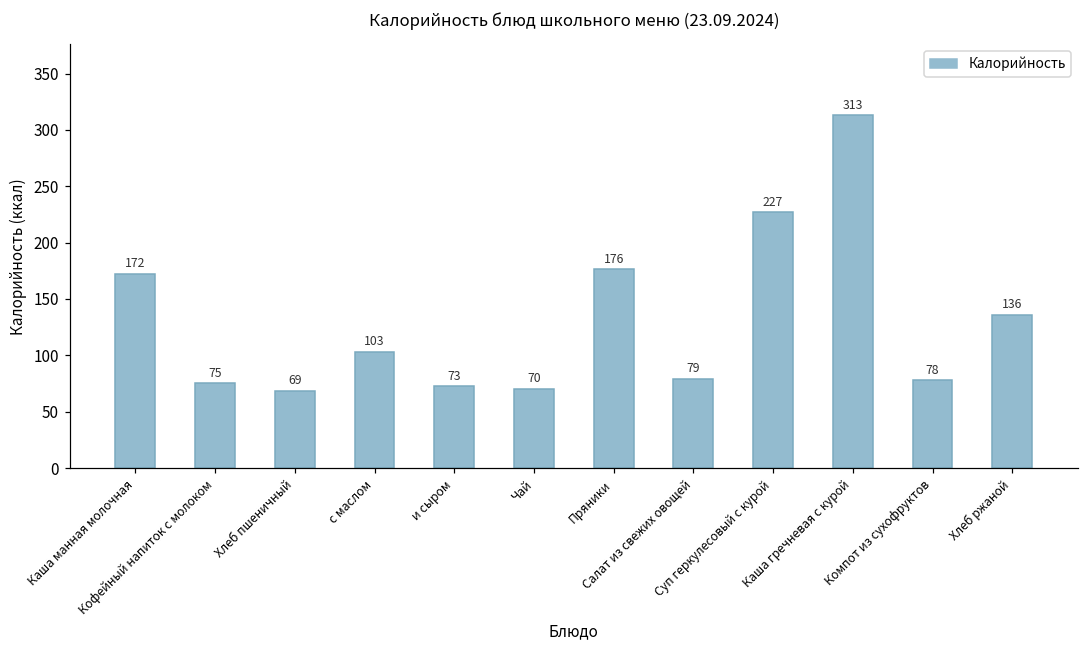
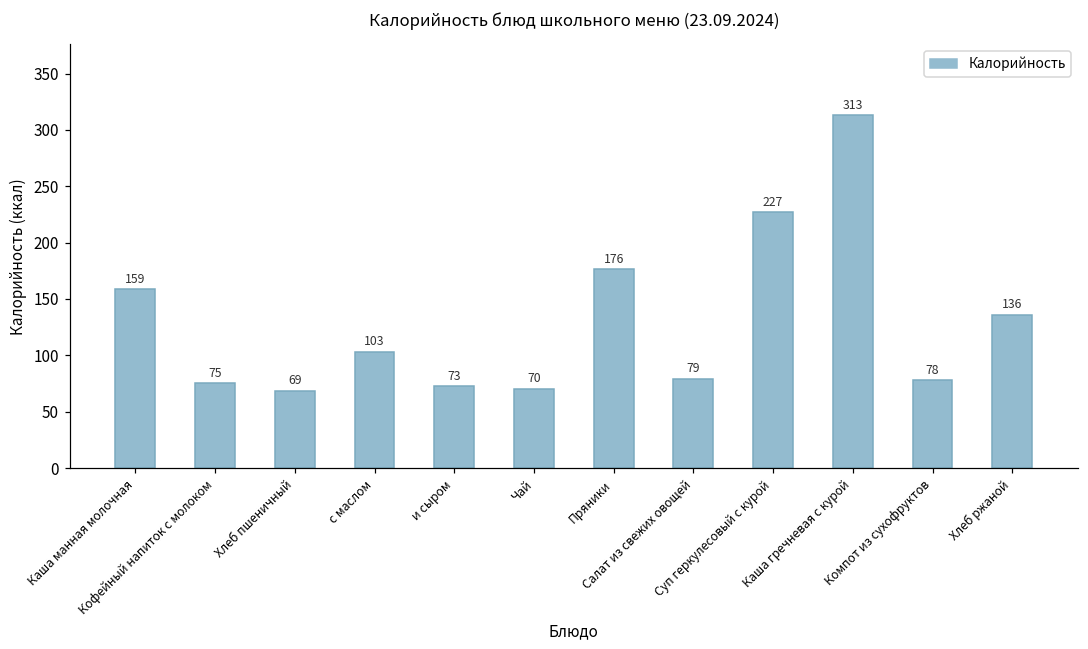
Каша манная молочная: 172 -> 159
